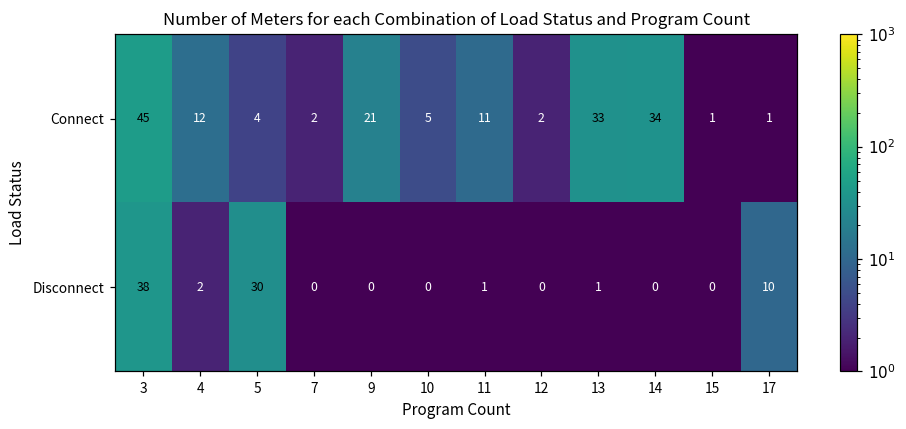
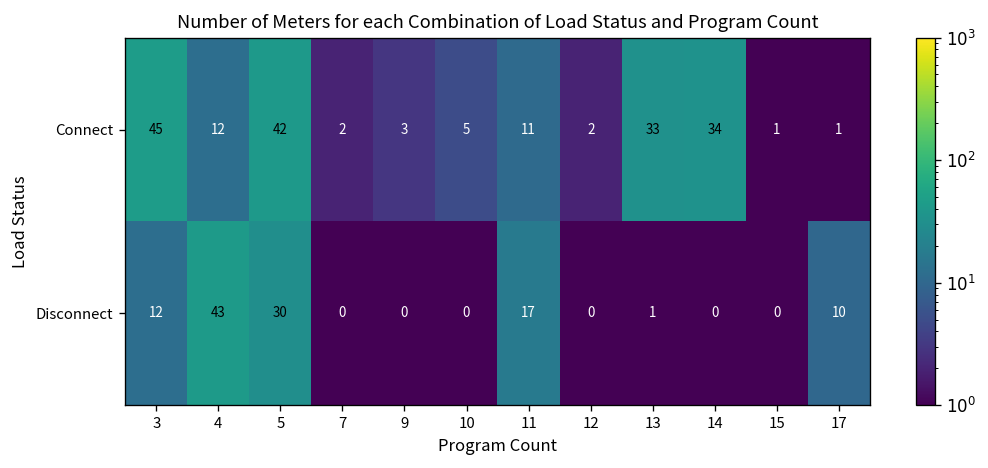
Connect, 5: 4 -> 42
Connect, 9: 21 -> 3
Disconnect, 3: 38 -> 12
Disconnect, 4: 2 -> 43
Disconnect, 11: 1 -> 17
